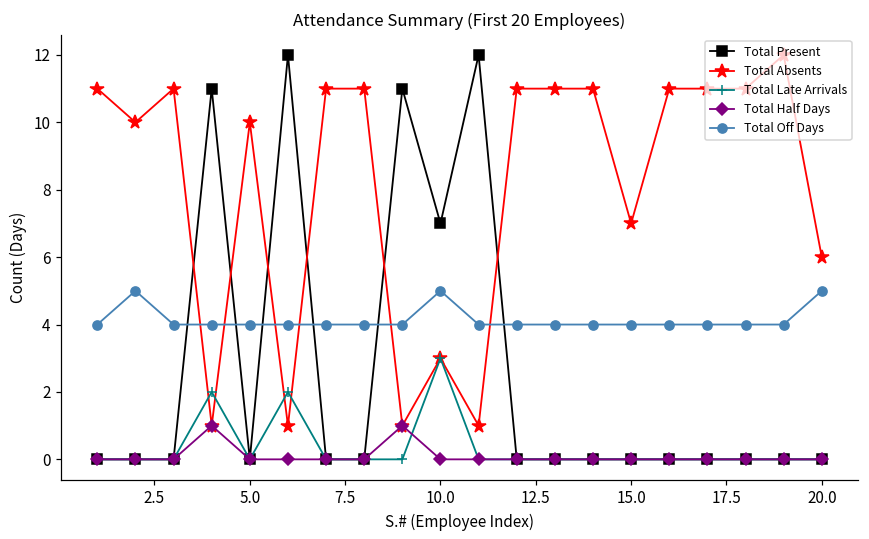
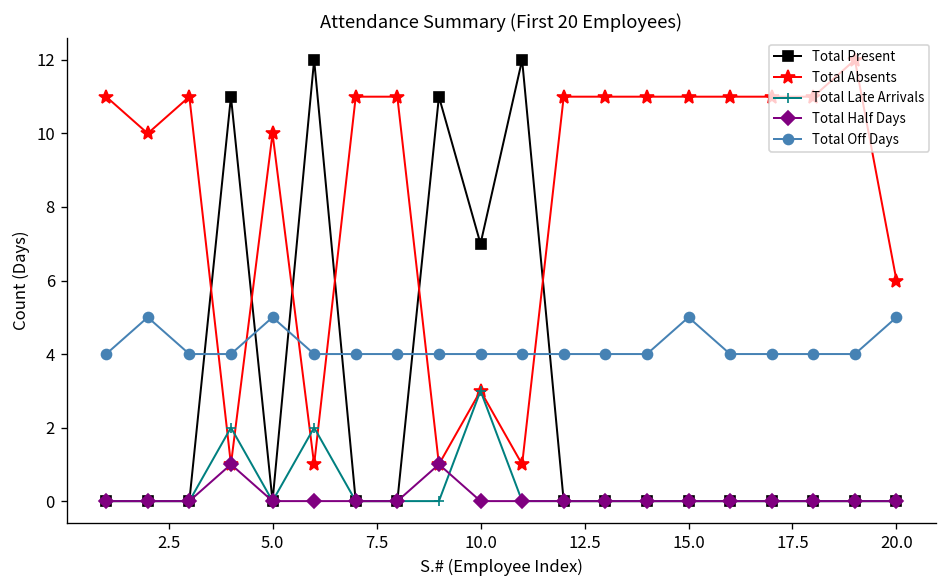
Total Off Days, 5.0: 4 -> 5
Total Off Days, 10.0: 5 -> 4
Total Absents, 15.0: 7 -> 11
Total Off Days, 15.0: 4 -> 5
